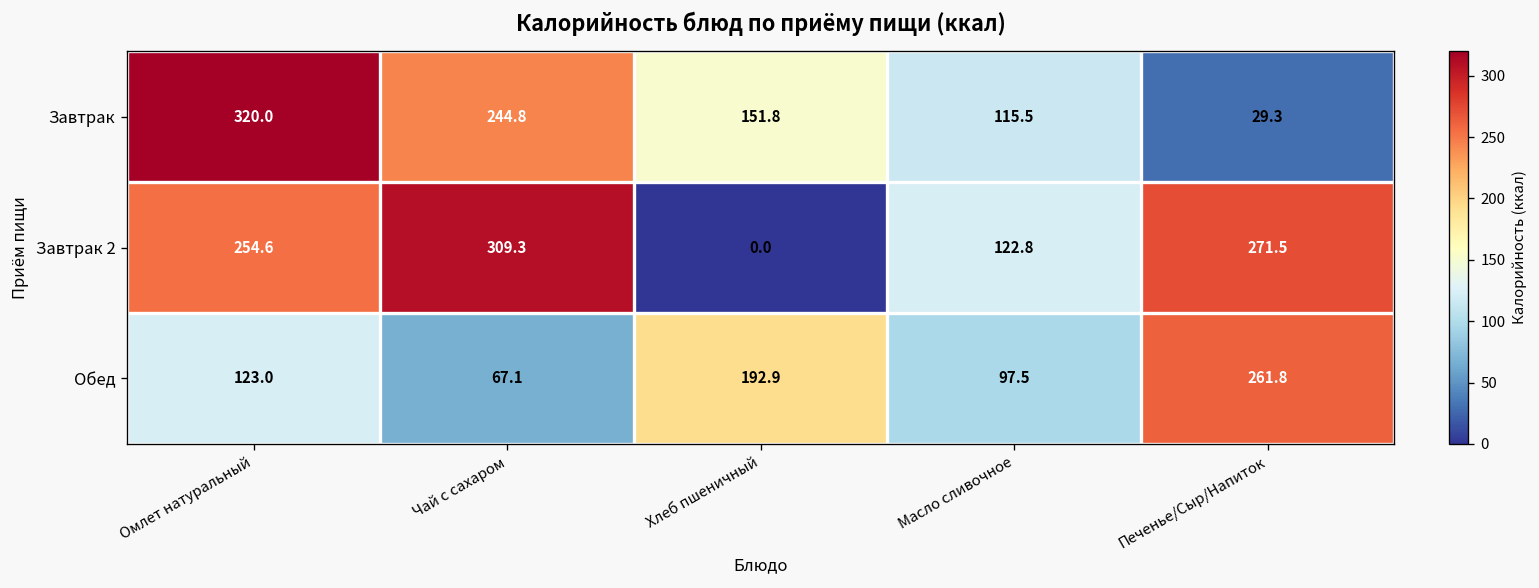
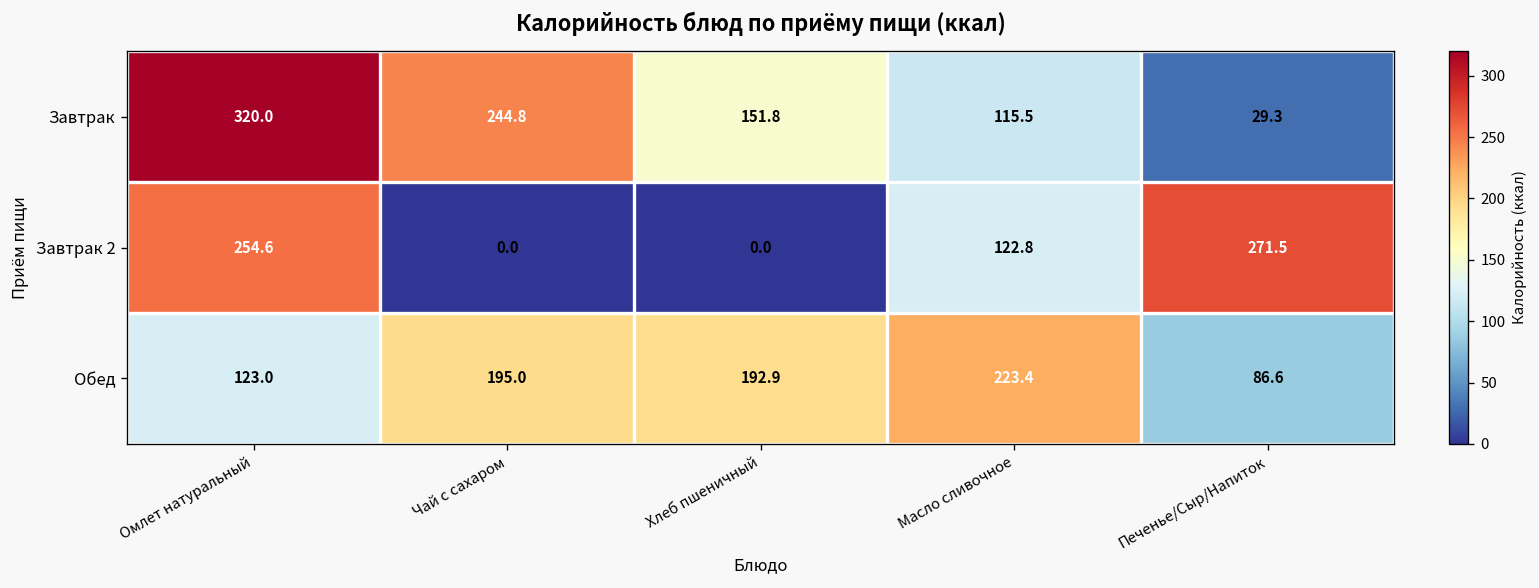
Завтрак 2, Чай с сахаром: 309.3 -> 0.0
Обед, Чай с сахаром: 67.1 -> 195.0
Обед, Масло сливочное: 97.5 -> 223.4
Обед, Печенье/Сыр/Напиток: 261.8 -> 86.6
